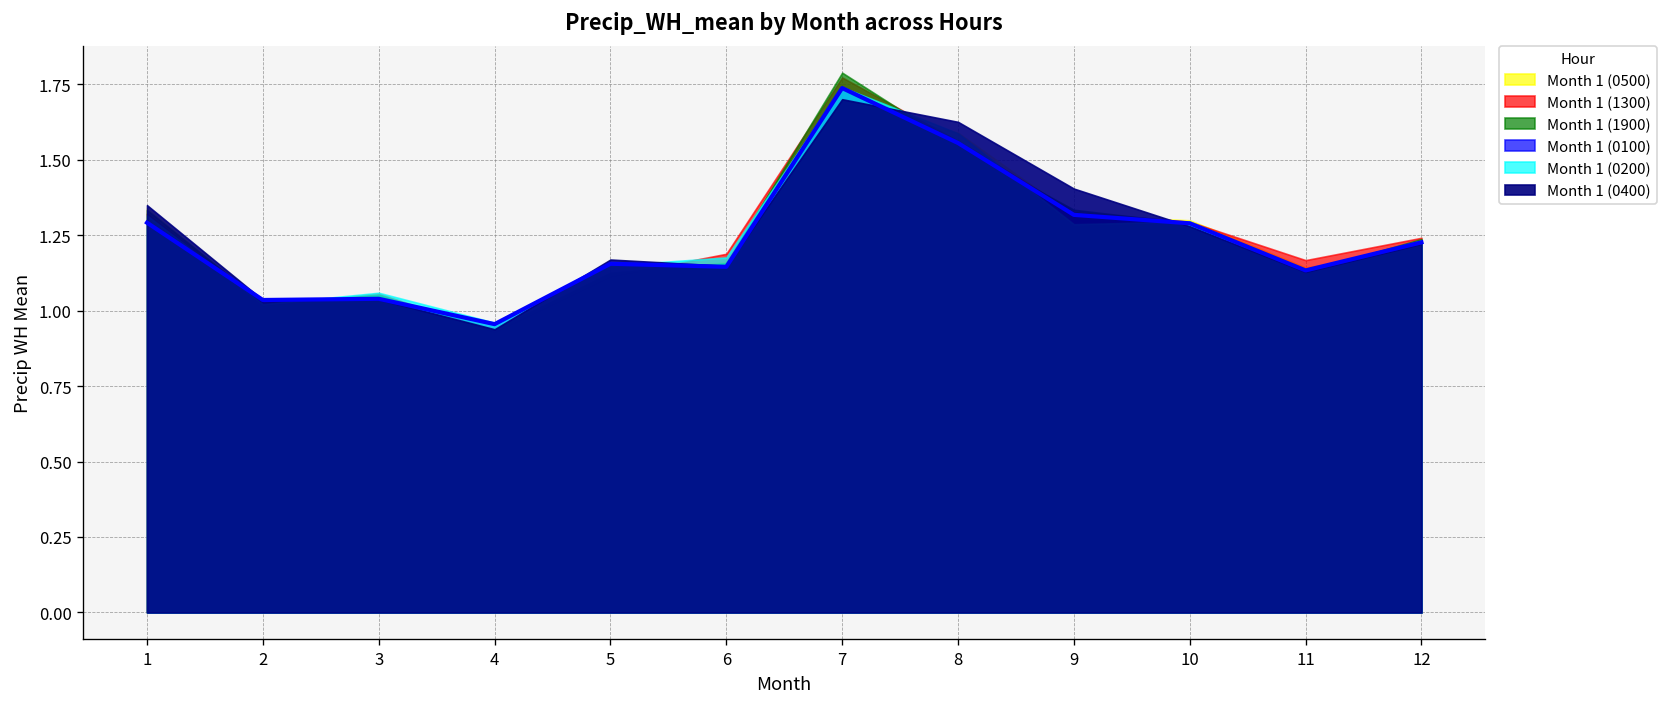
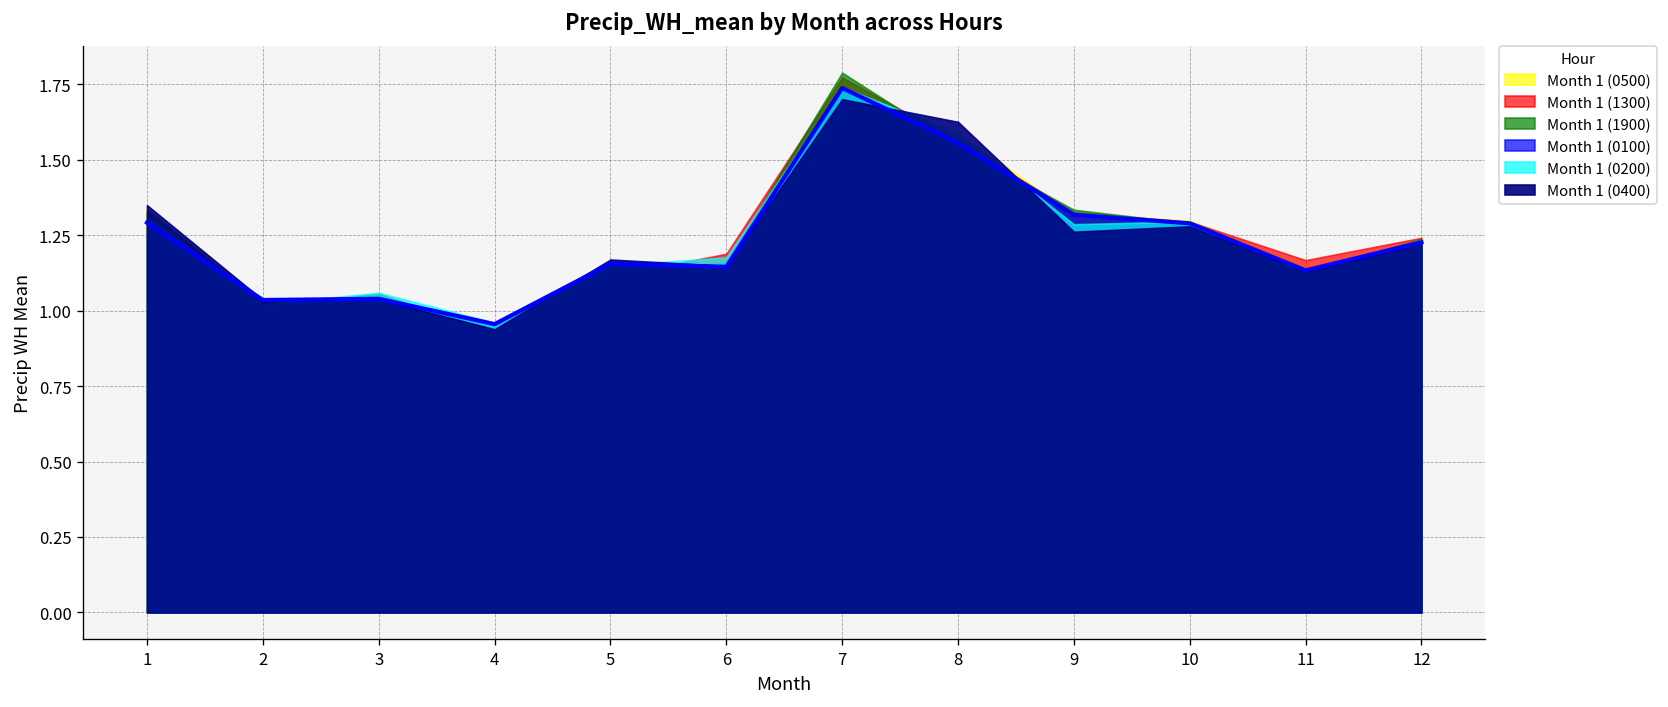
Month 1 (0400), 9: 1.40 -> 1.26
